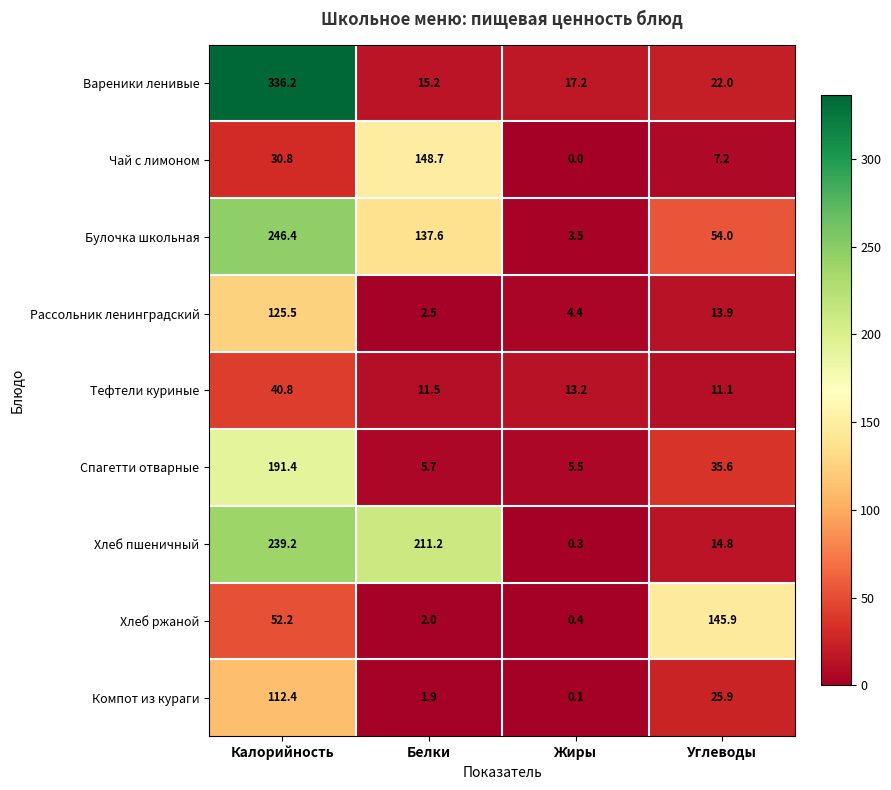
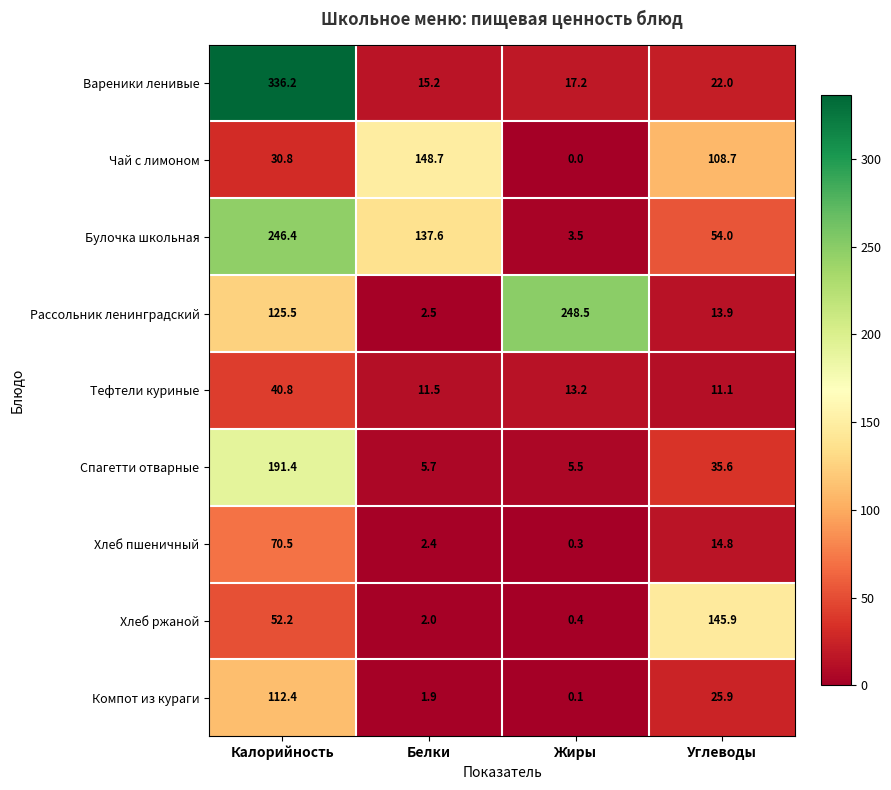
Чай с лимоном, Углеводы: 7.2 -> 108.7
Рассольник ленинградский, Жиры: 4.4 -> 248.5
Хлеб пшеничный, Калорийность: 239.2 -> 70.5
Хлеб пшеничный, Белки: 211.2 -> 2.4
